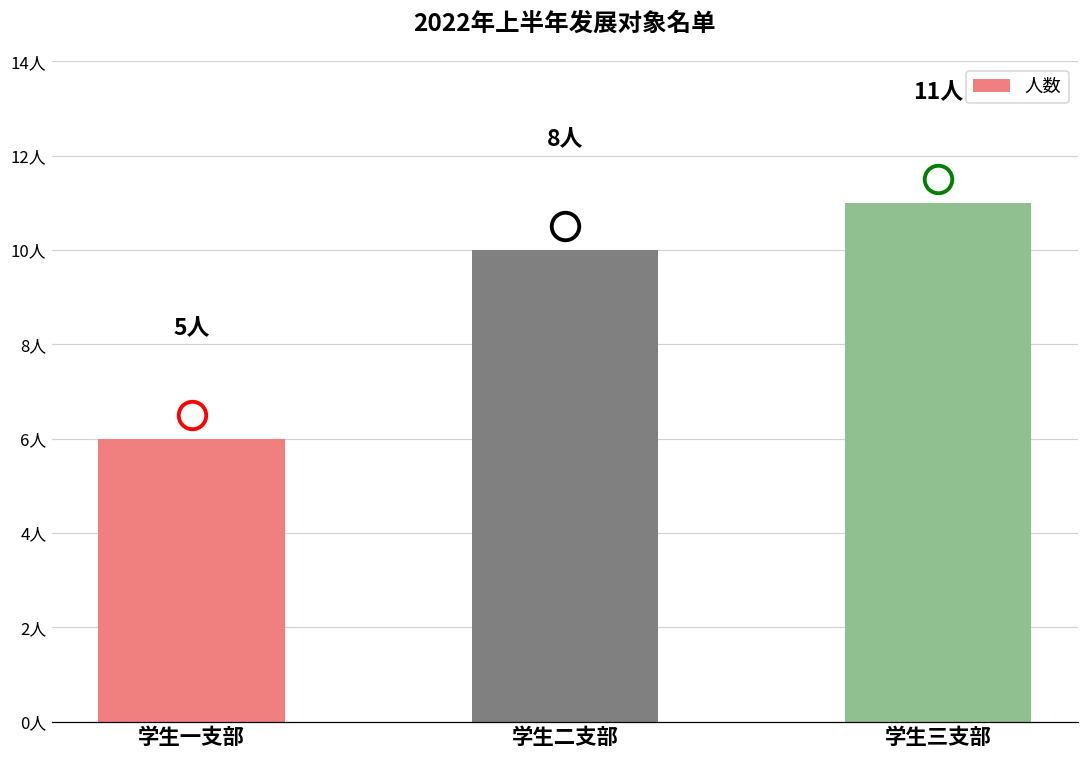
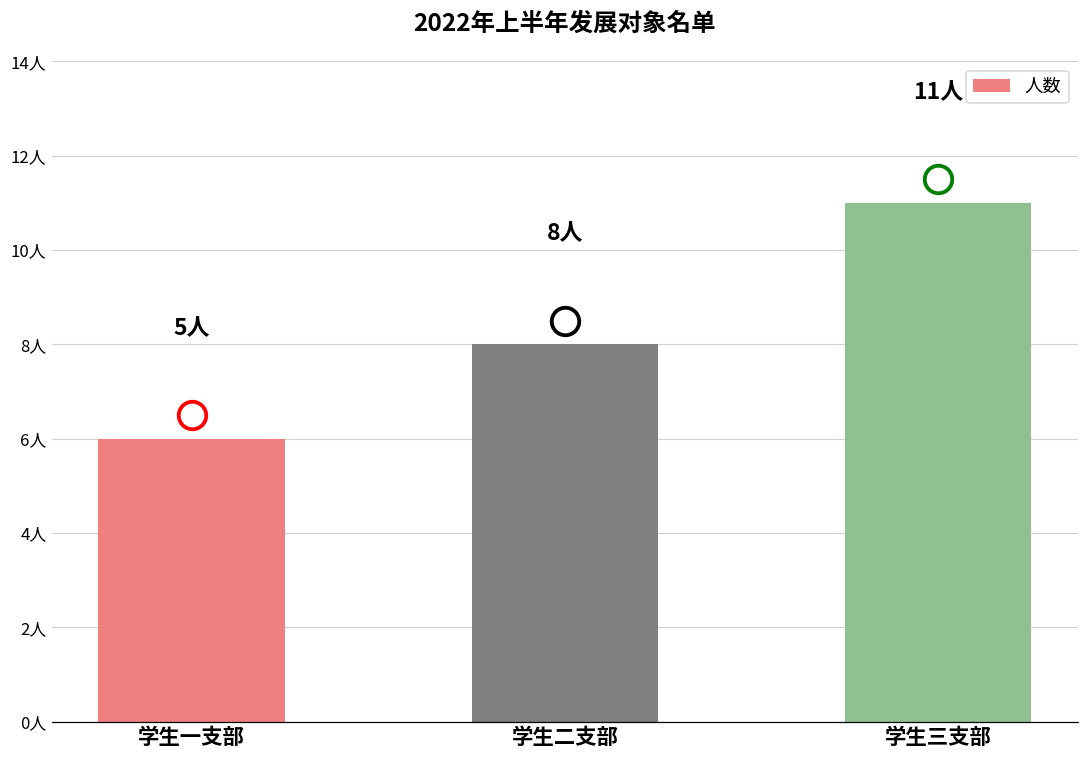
人数, 学生二支部: 10人 -> 8人
